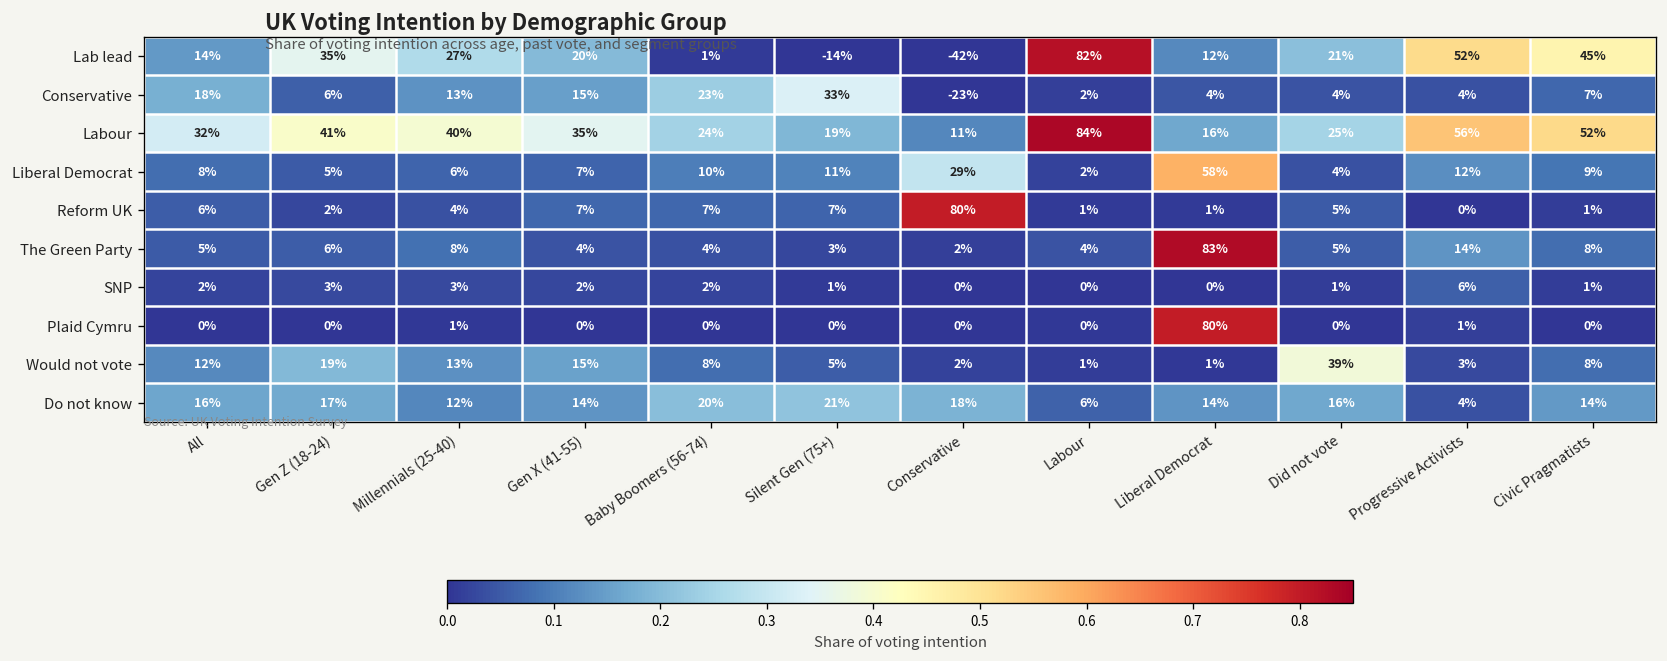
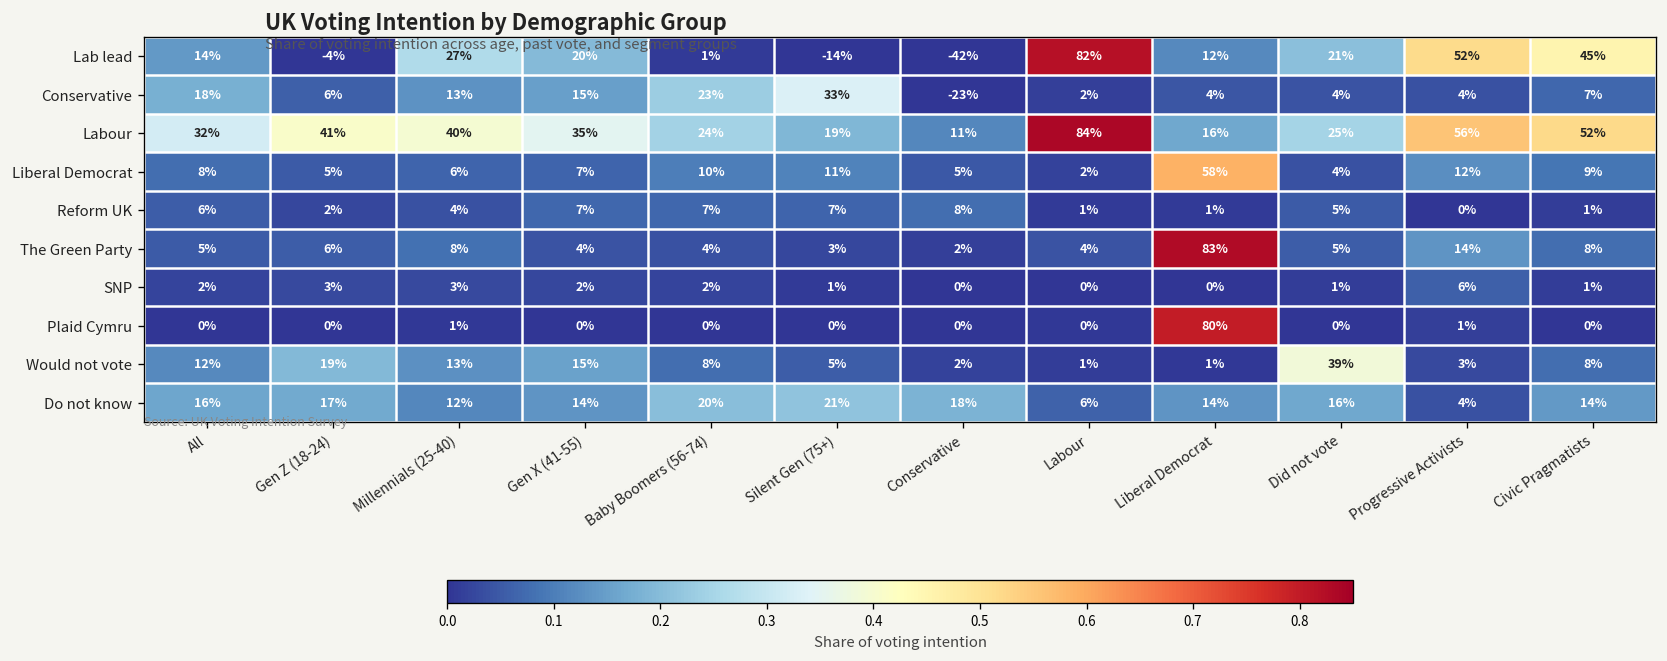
Lab lead, Gen Z (18-24): 35% -> -4%
Liberal Democrat, Conservative: 29% -> 5%
Reform UK, Conservative: 80% -> 8%
